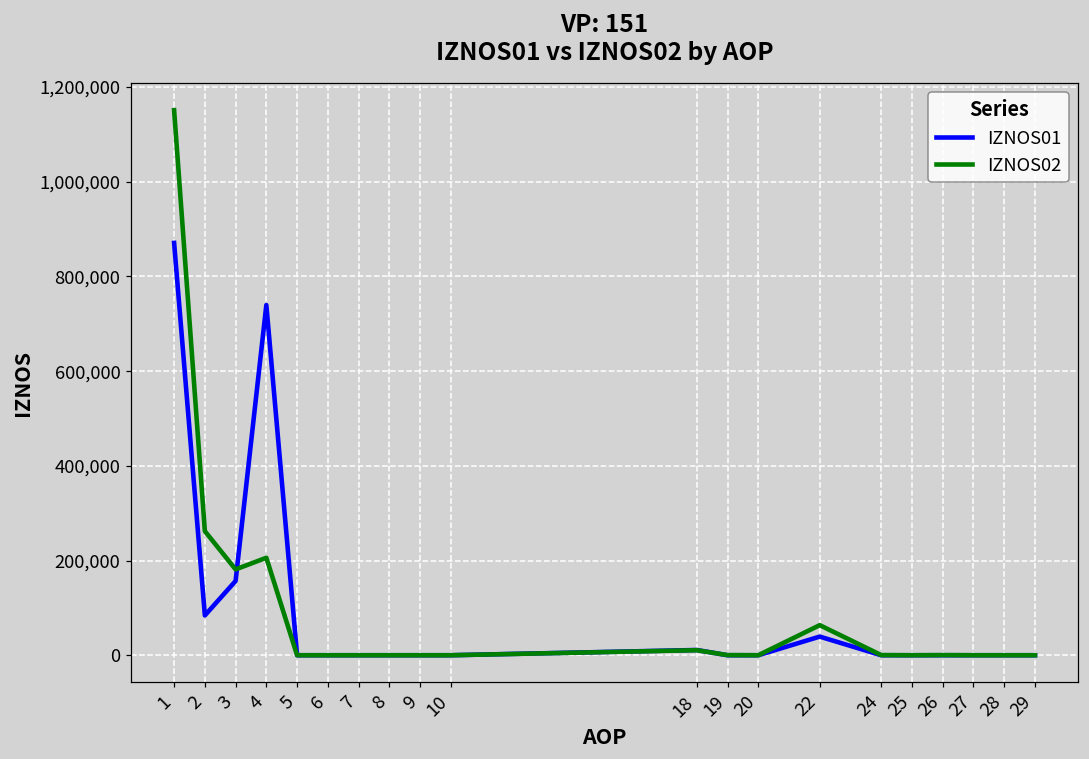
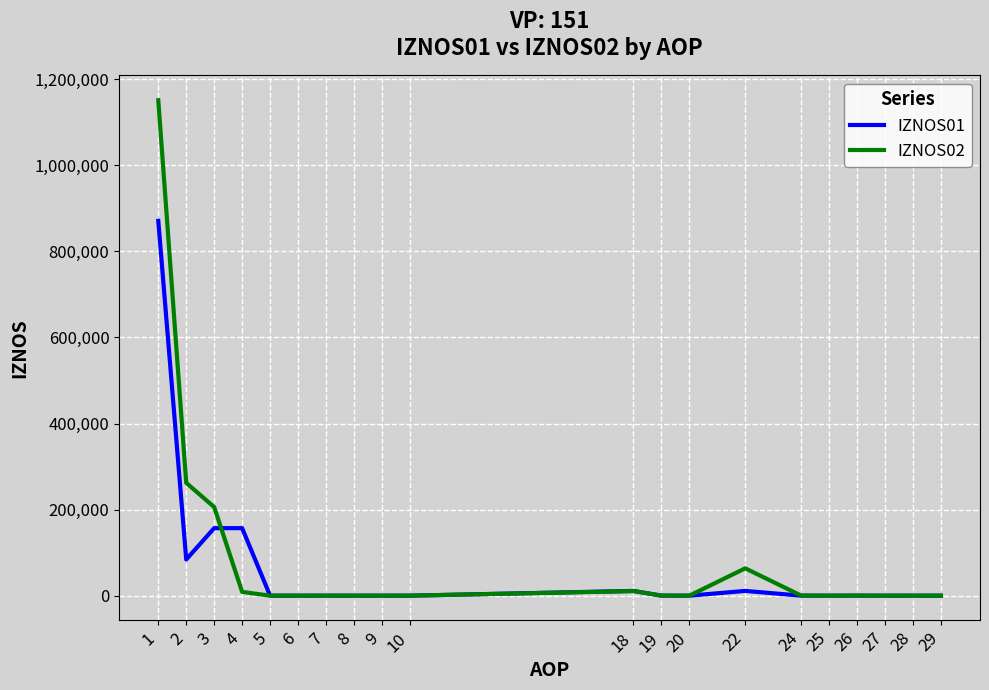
IZNOS02, 3: 180,000 -> 210,000
IZNOS01, 4: 740,000 -> 160,000
IZNOS02, 4: 210,000 -> 10,000
IZNOS01, 22: 40,000 -> 10,000
